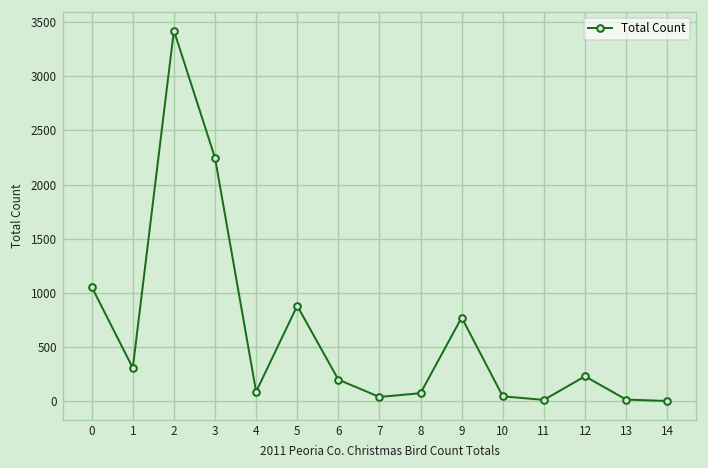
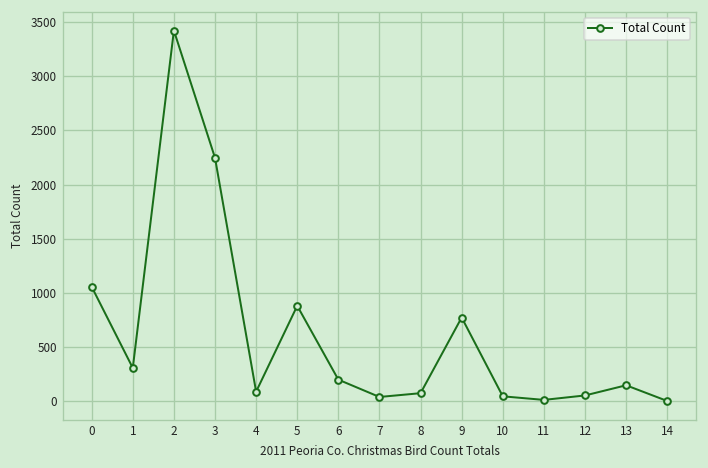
12: 200 -> 100
13: 0 -> 100
